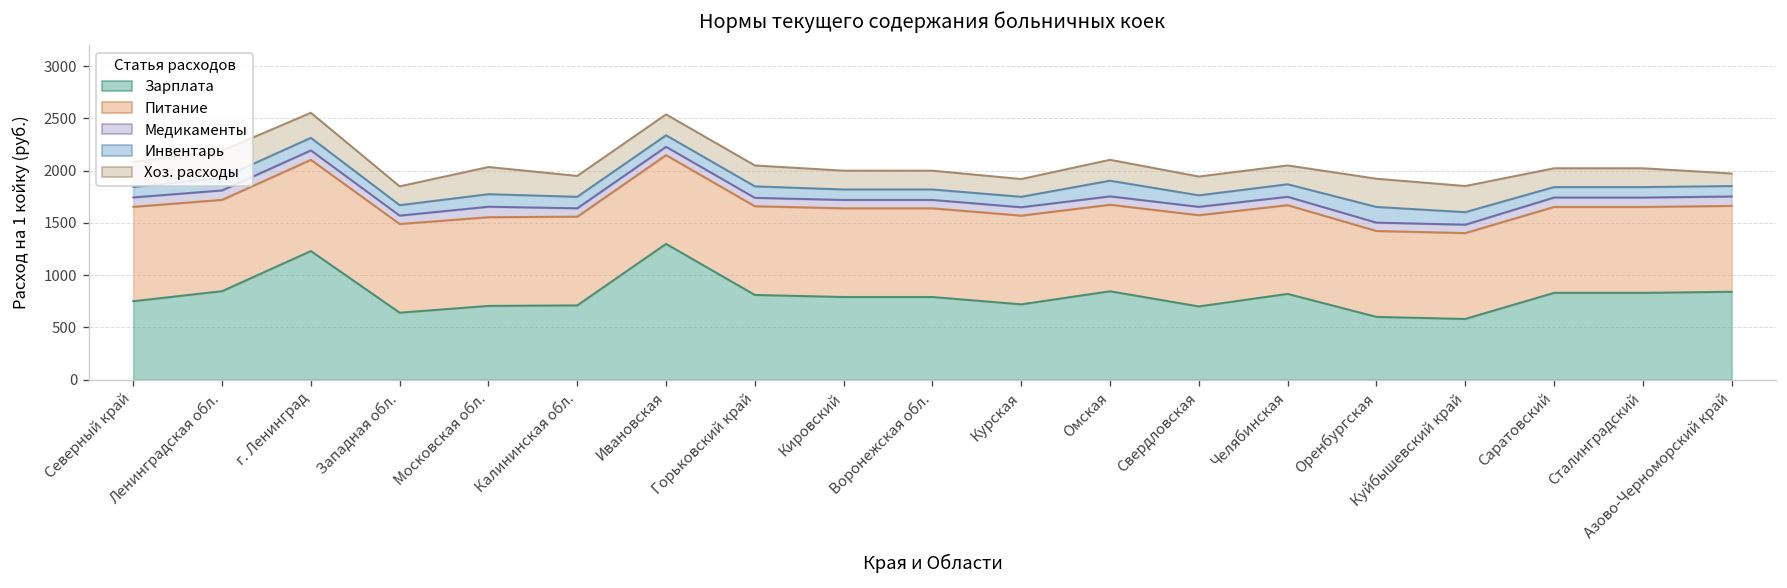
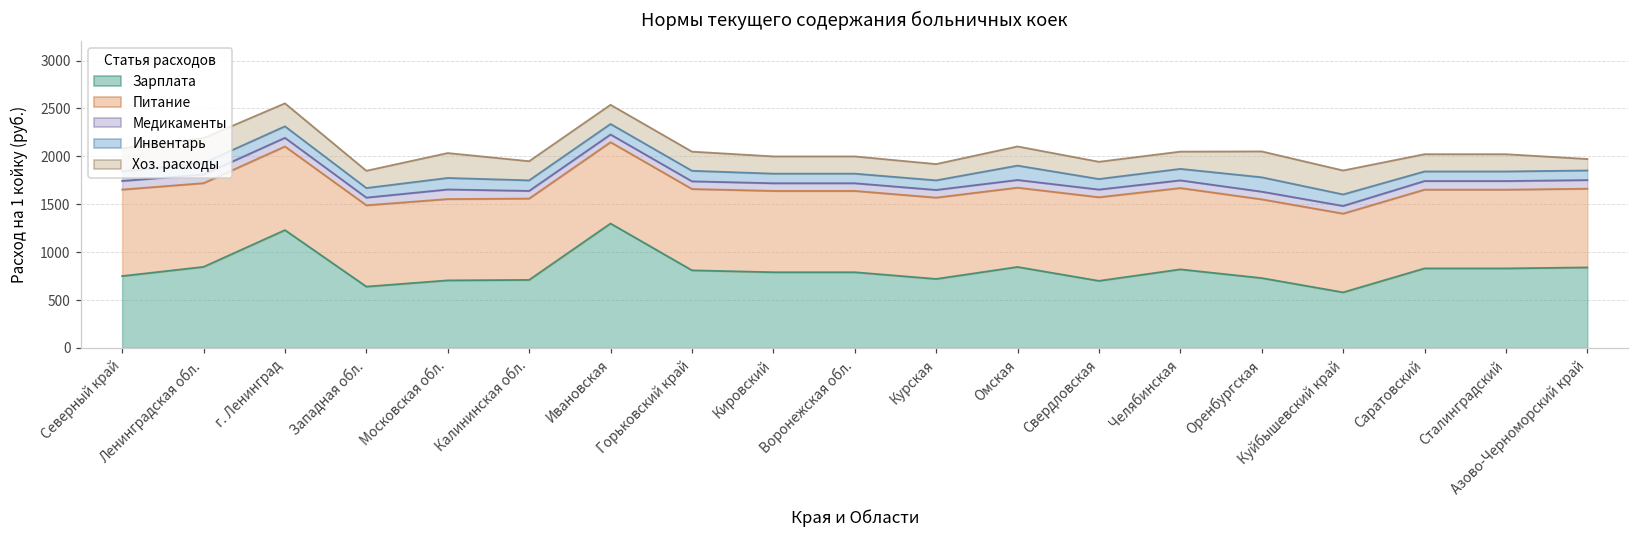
Зарплата, Оренбургская: 600 -> 700
